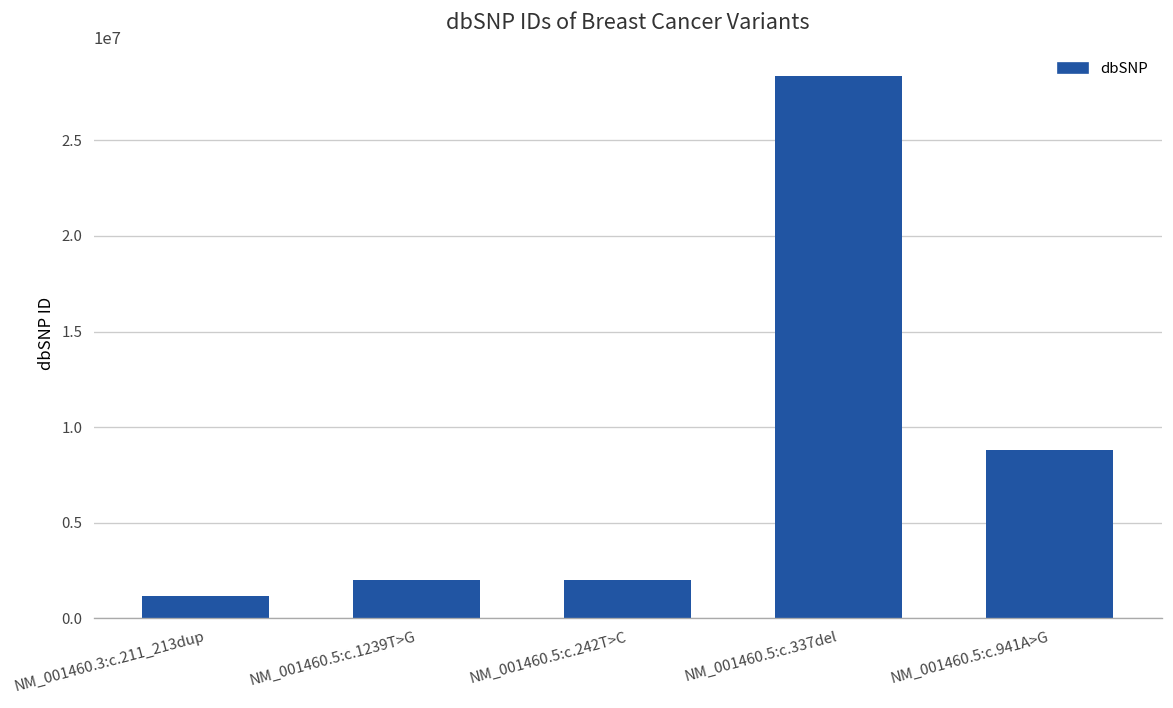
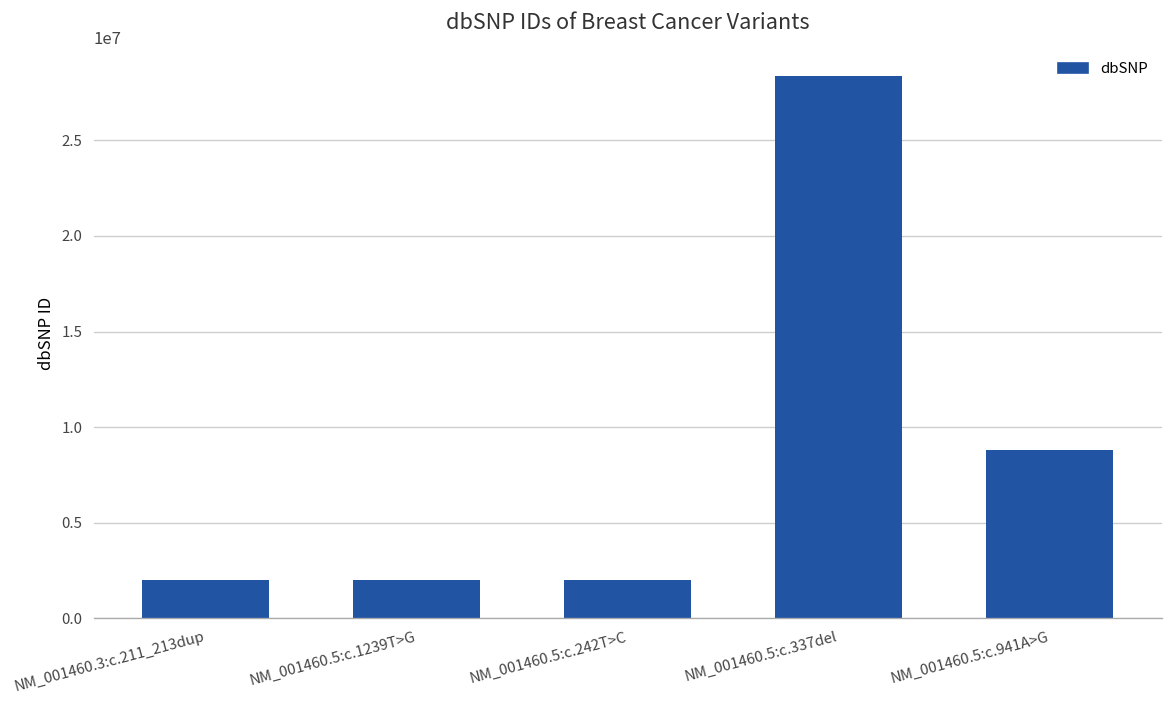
NM_001460.3:c.211_213dup: 1200000 -> 2000000
